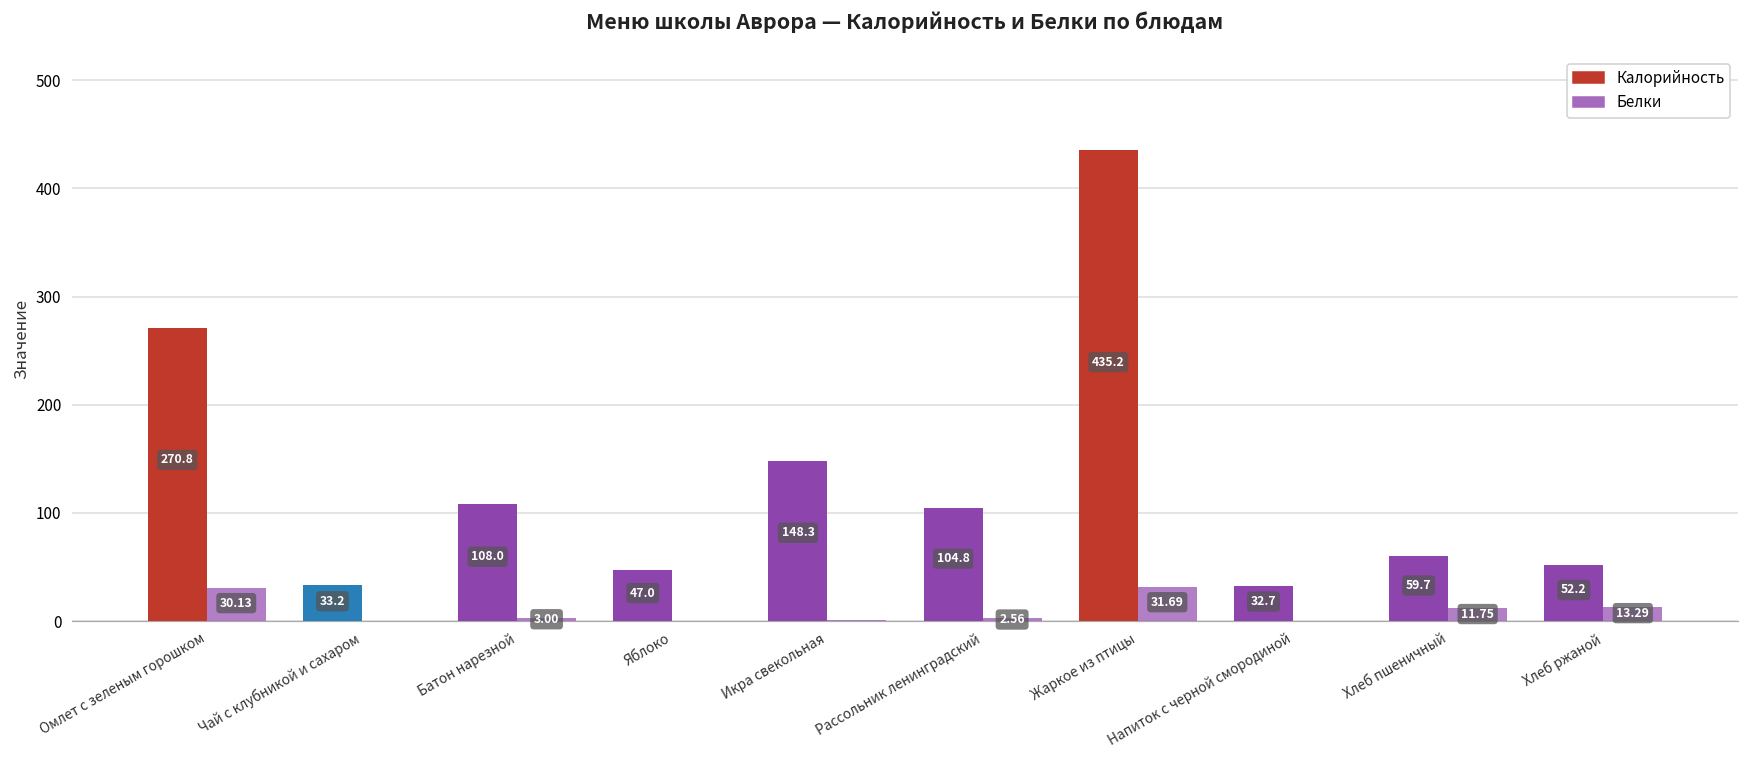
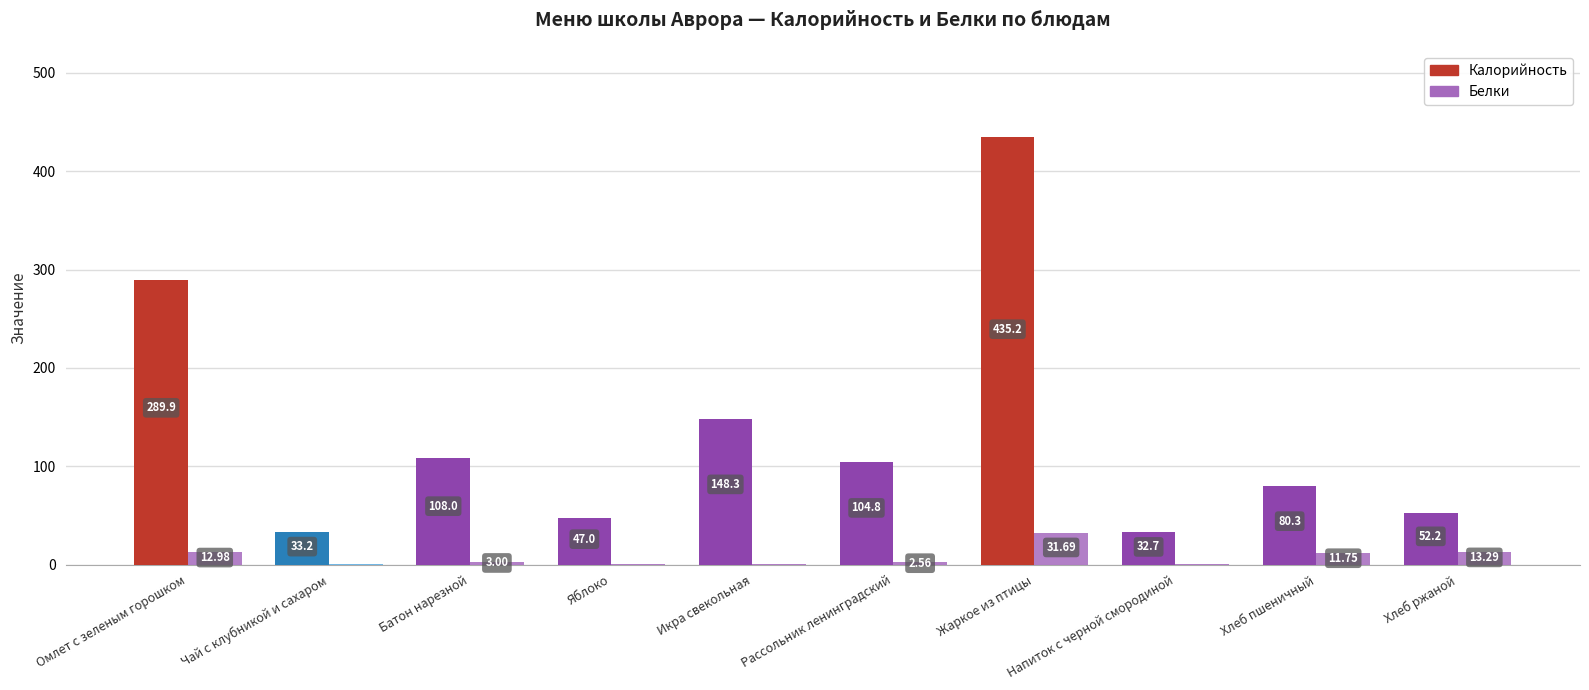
Калорийность, Омлет с зеленым горошком: 270.8 -> 289.9
Белки, Омлет с зеленым горошком: 30.13 -> 12.98
Калорийность, Хлеб пшеничный: 59.7 -> 80.3
